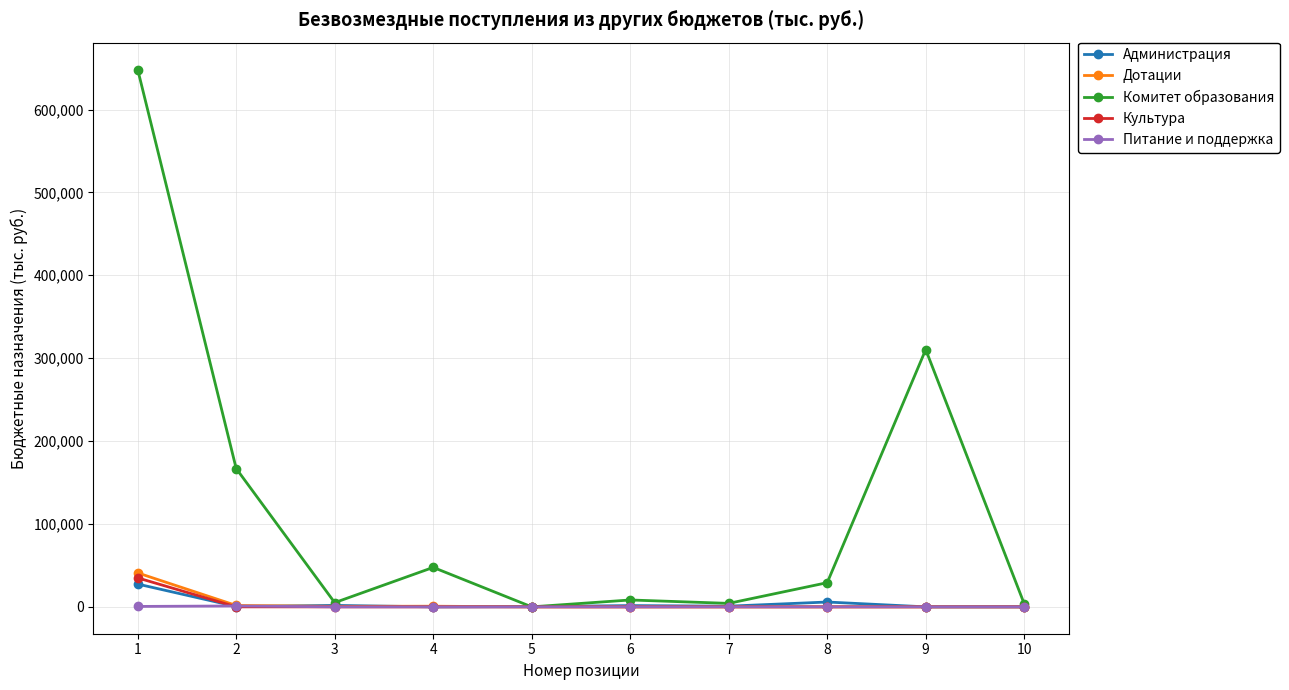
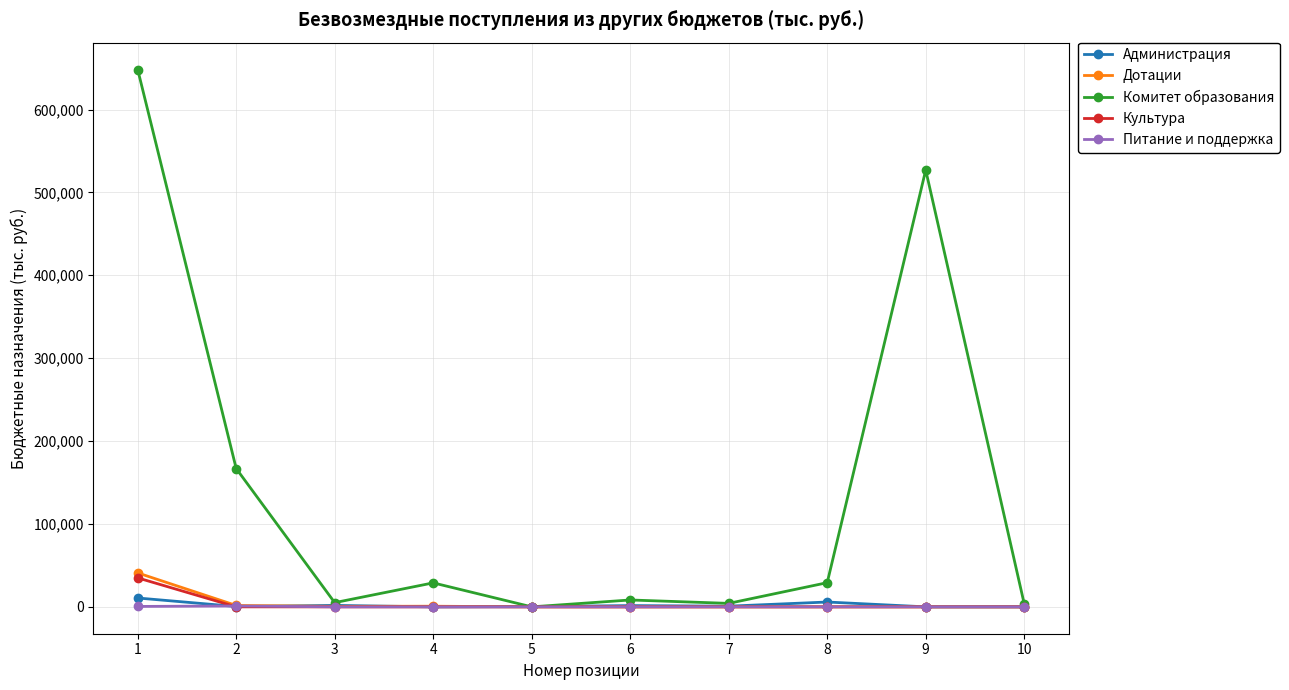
Администрация, 1: 30,000 -> 10,000
Комитет образования, 4: 50,000 -> 30,000
Комитет образования, 9: 310,000 -> 530,000
